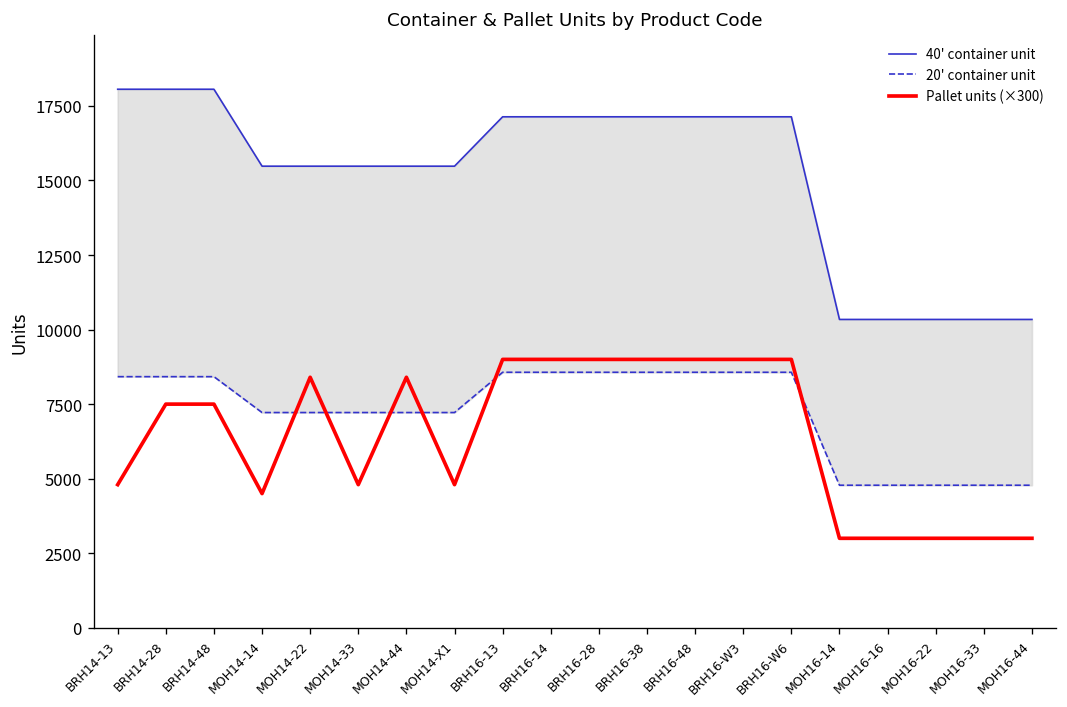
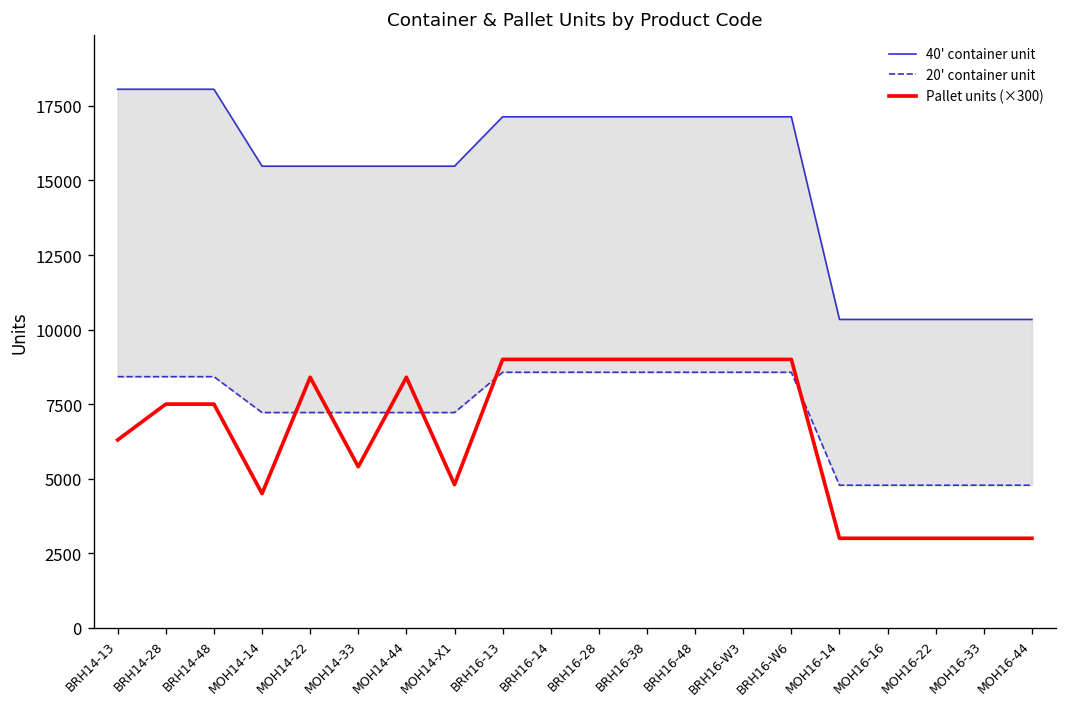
Pallet units (×300), BRH14-13: 4800 -> 6300
Pallet units (×300), MOH14-33: 4800 -> 5400
